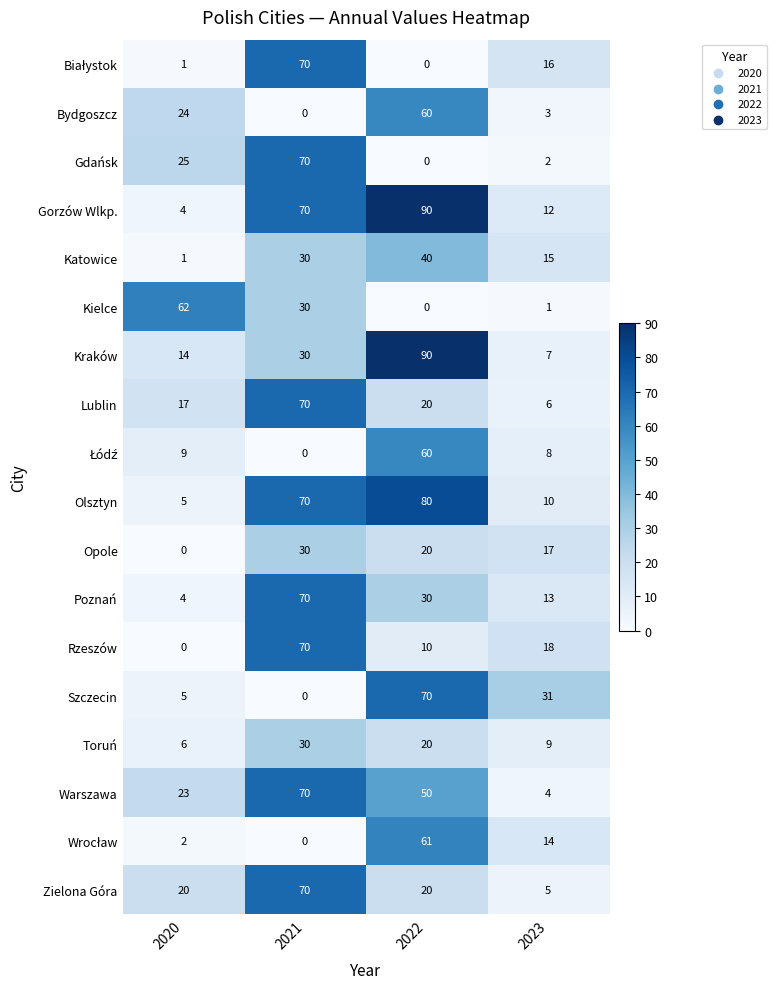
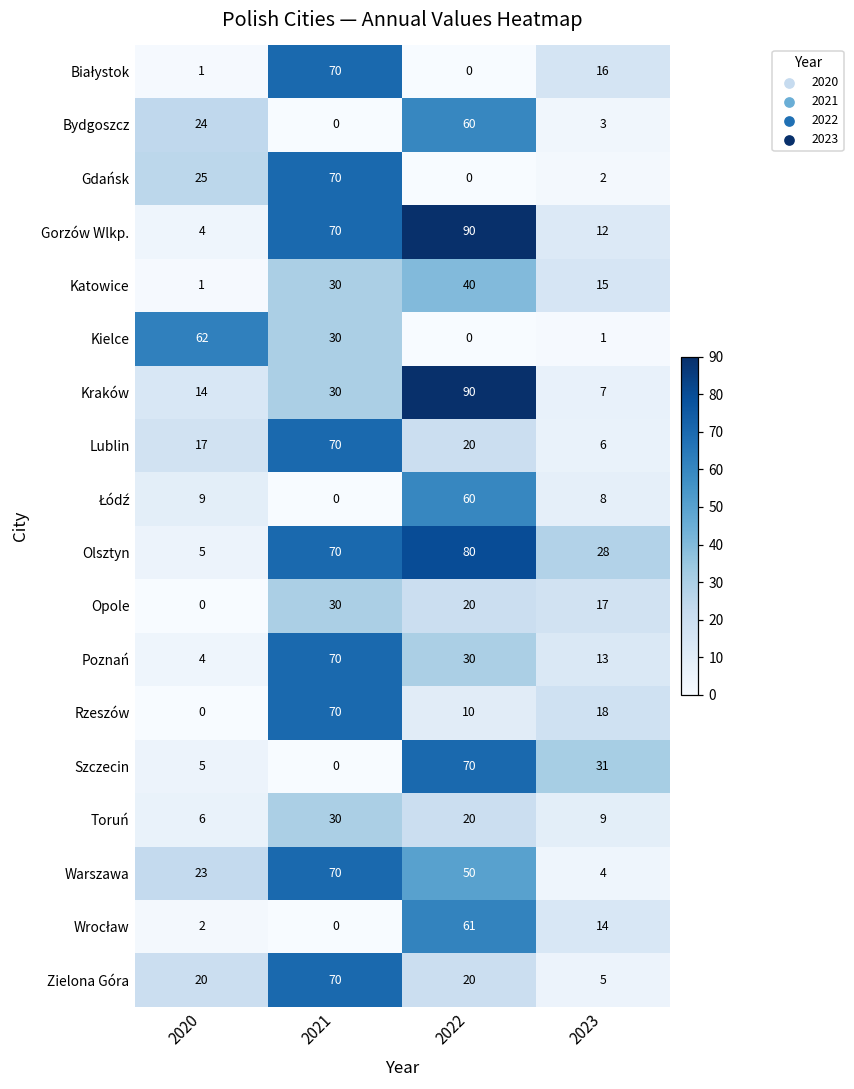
Olsztyn, 2023: 10 -> 28
